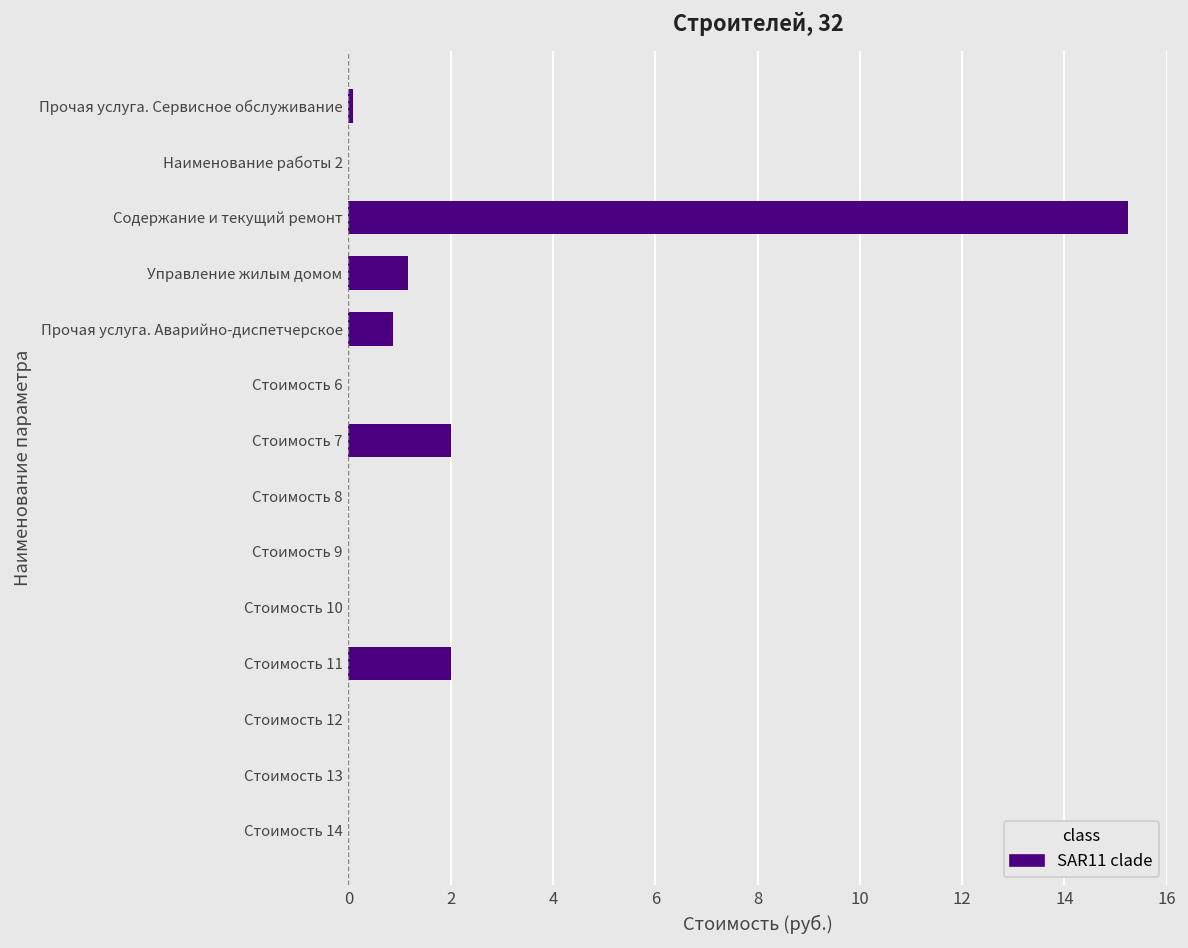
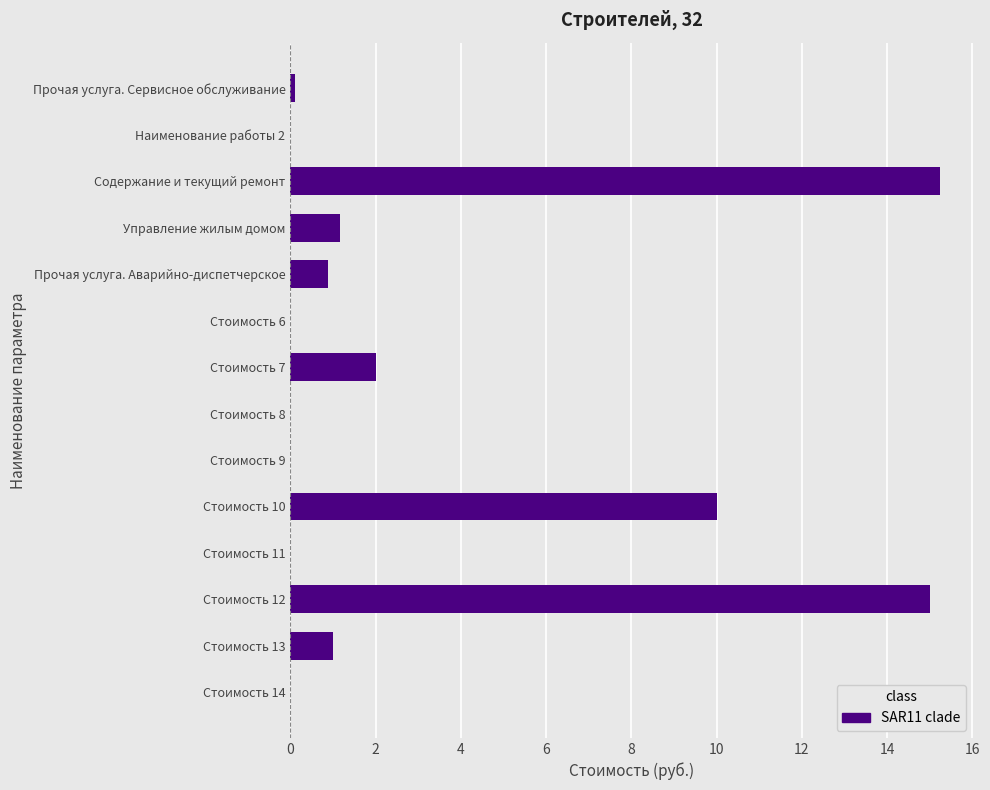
Стоимость 10: 0 -> 10
Стоимость 11: 2 -> 0
Стоимость 12: 0 -> 15
Стоимость 13: 0 -> 1
